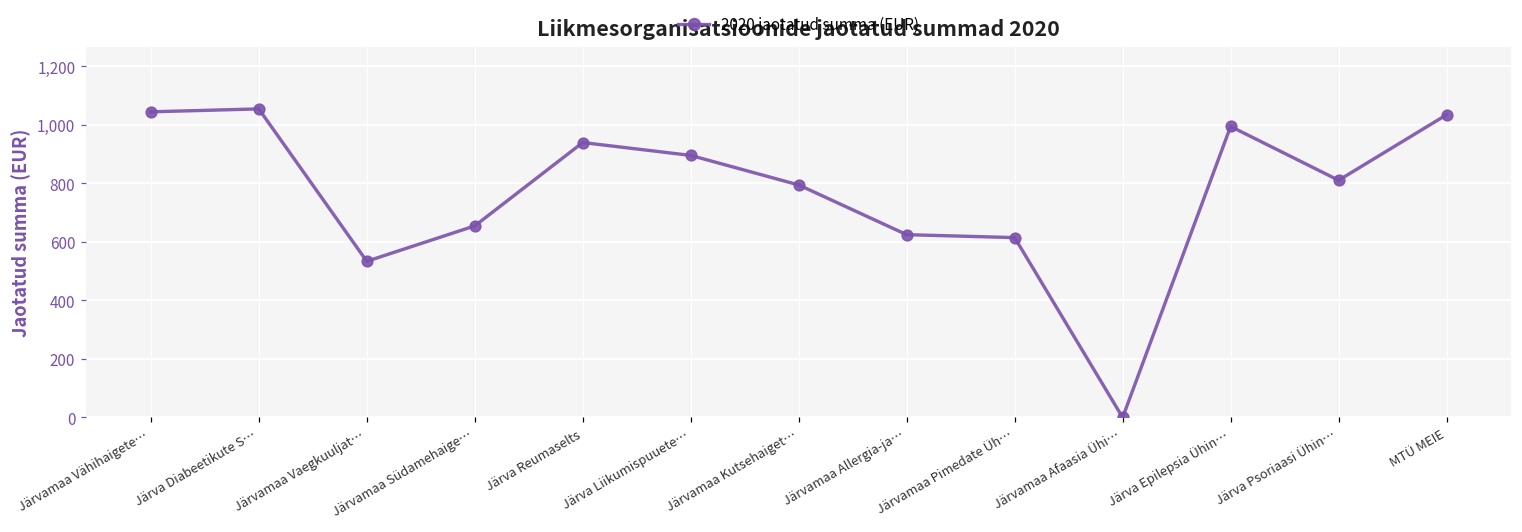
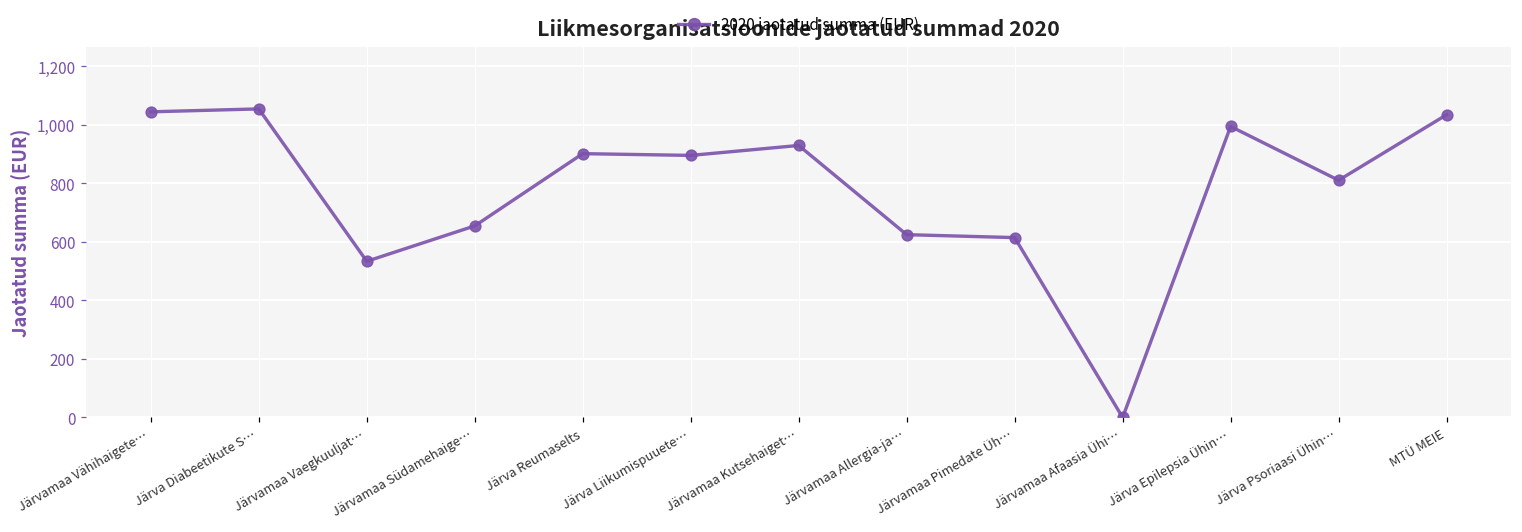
Järva Reumaselts: 940 -> 900
Järvamaa Kutsehaiget…: 800 -> 930
